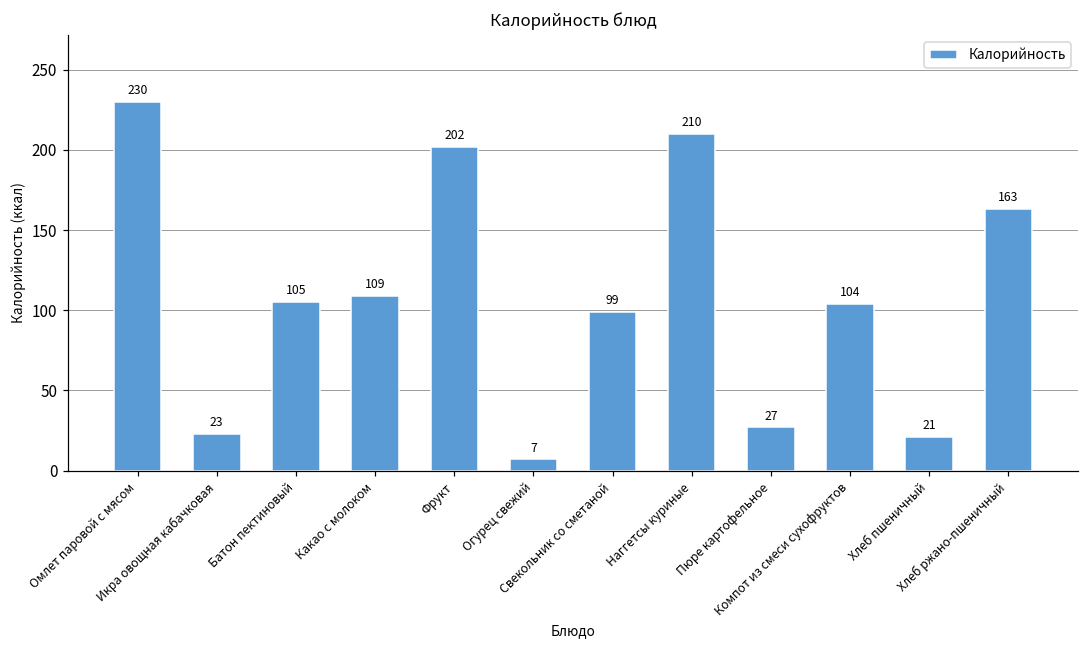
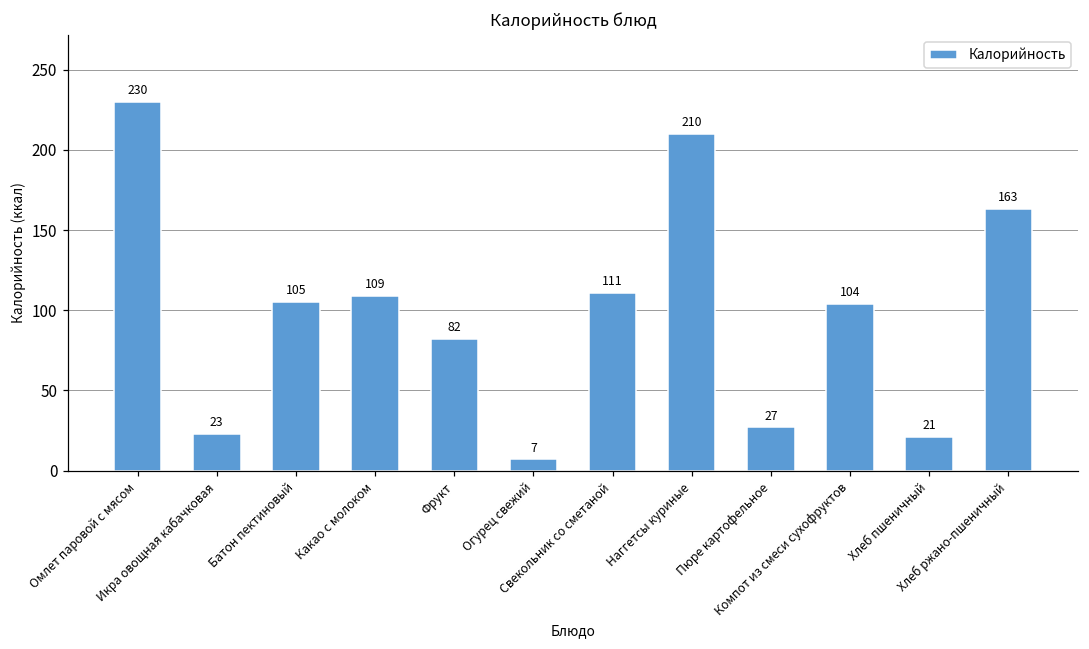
Фрукт: 202 -> 82
Свекольник со сметаной: 99 -> 111
